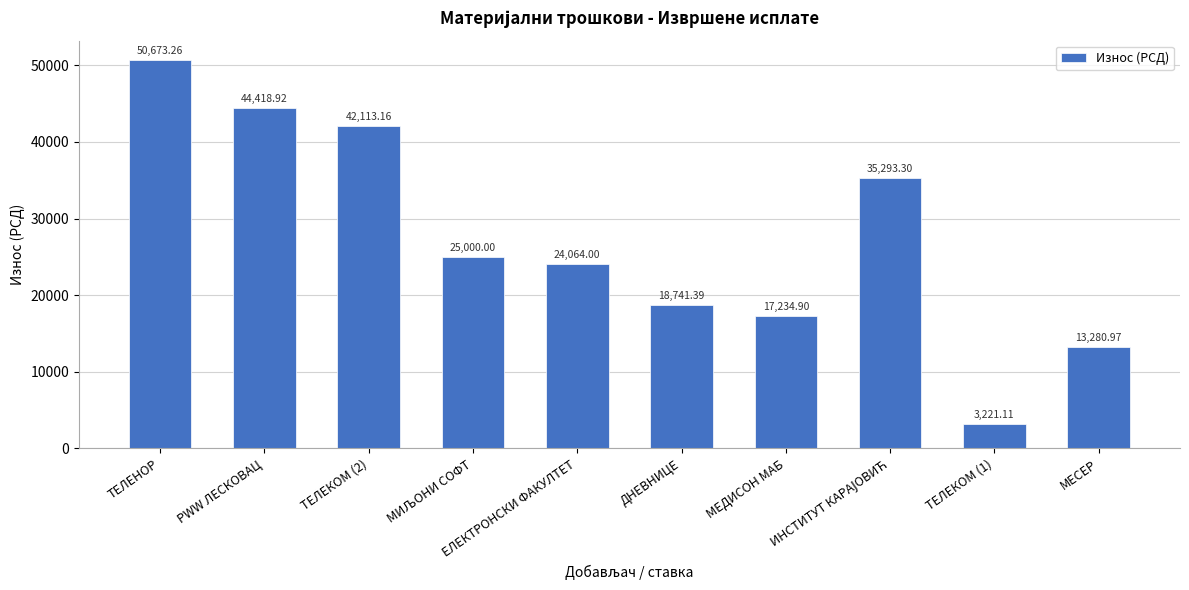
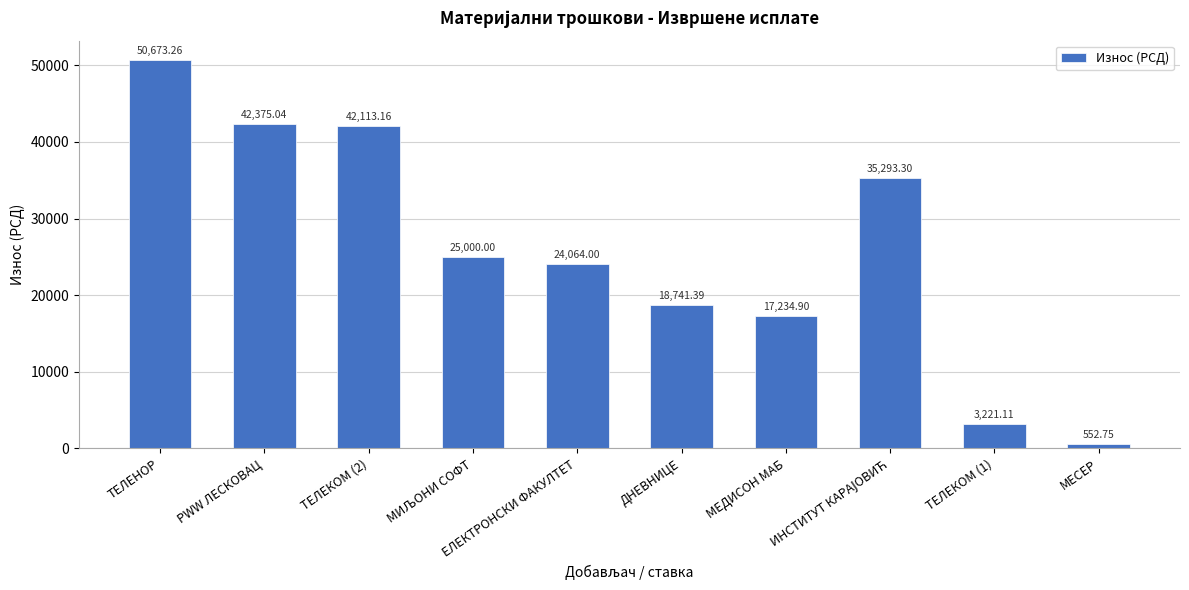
PWW ЛЕСКОВАЦ: 44,418.92 -> 42,375.04
МЕСЕР: 13,280.97 -> 552.75
